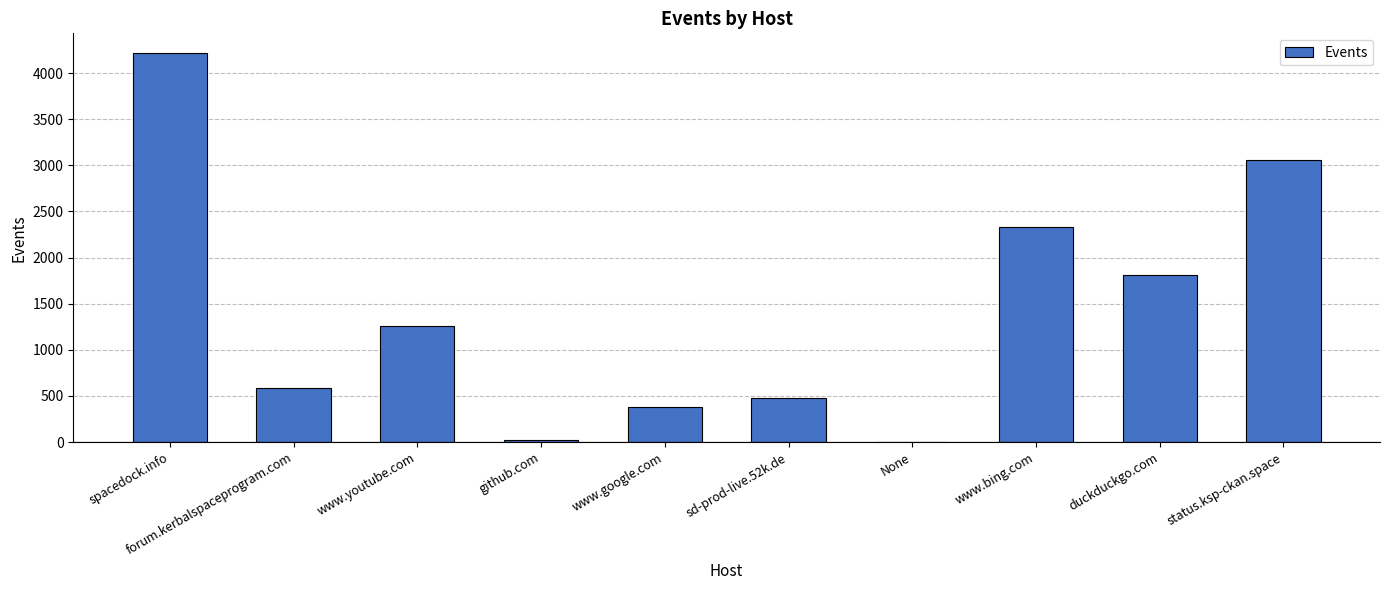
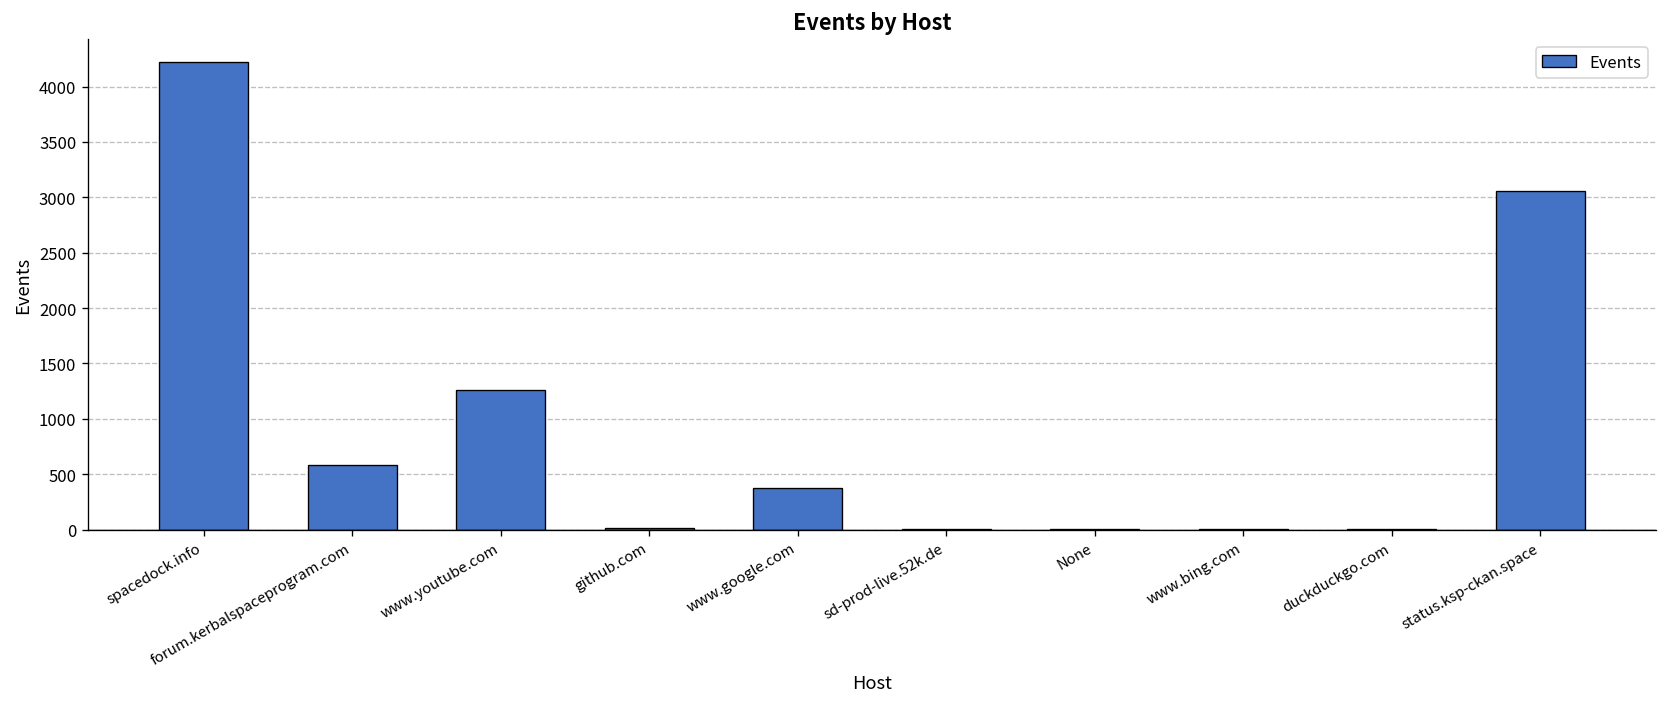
sd-prod-live.52k.de: 500 -> 0
www.bing.com: 2300 -> 0
duckduckgo.com: 1800 -> 0
